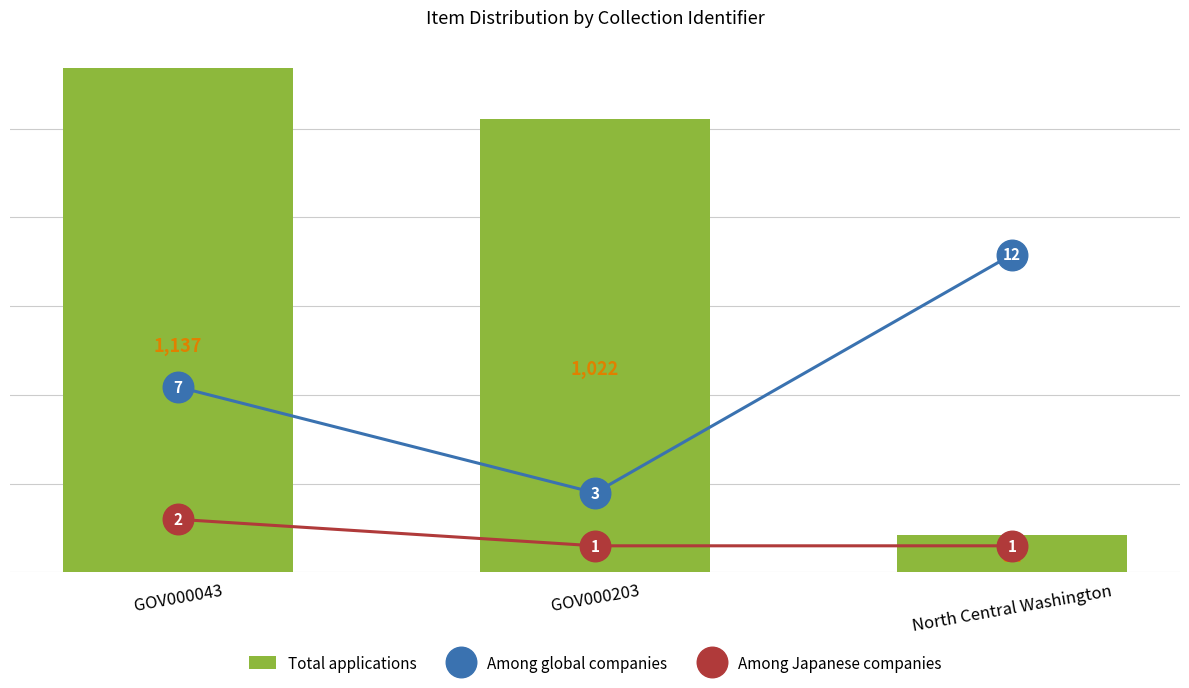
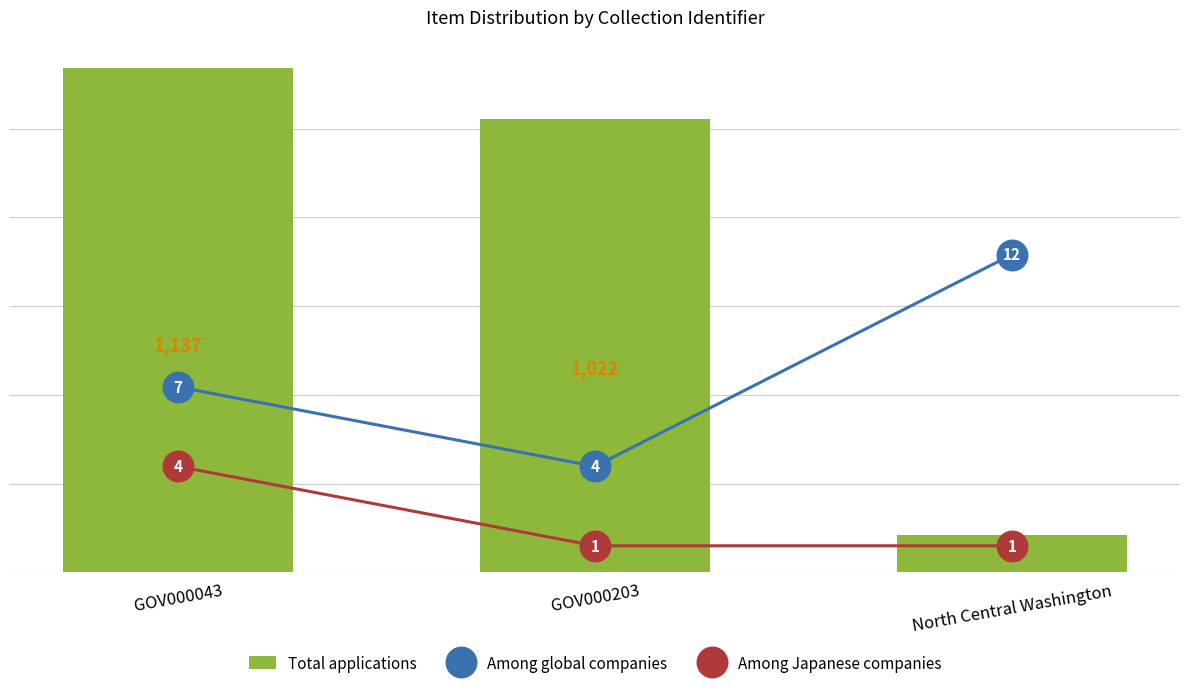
Among Japanese companies, GOV000043: 2 -> 4
Among global companies, GOV000203: 3 -> 4
